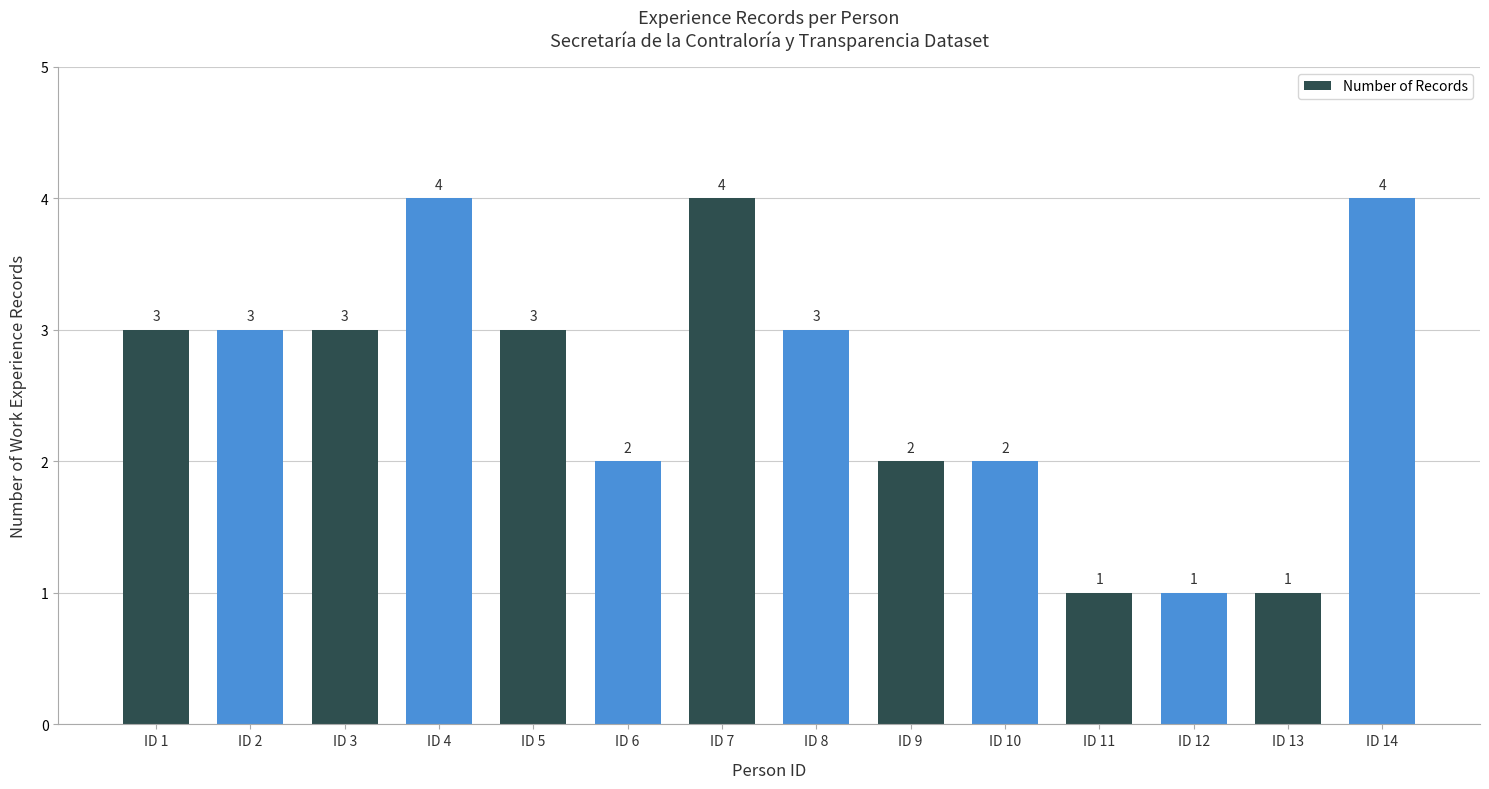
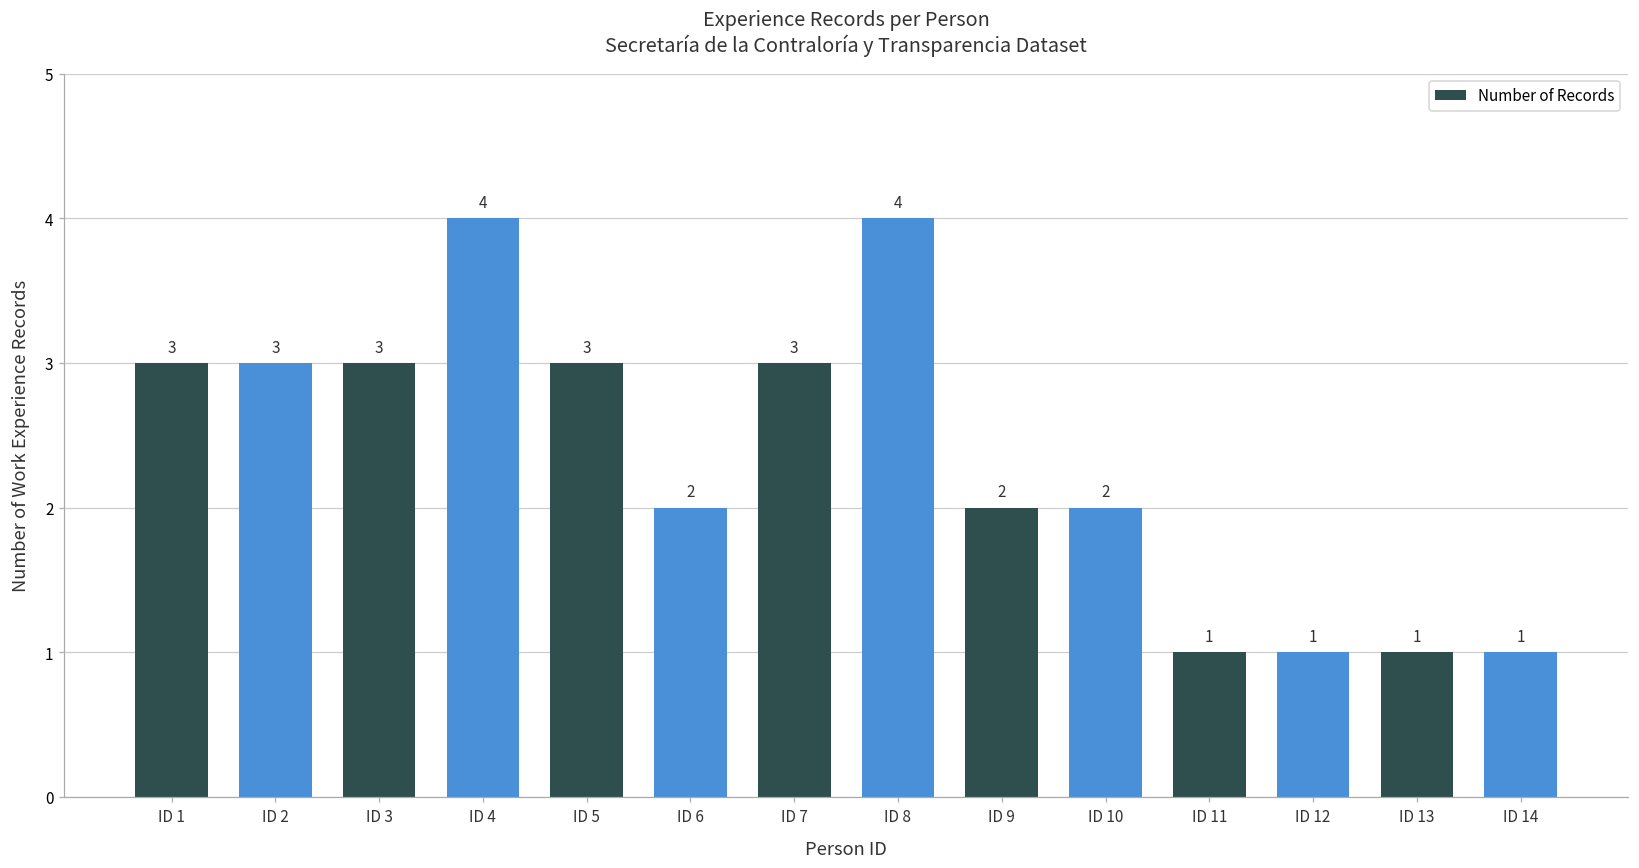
ID 7: 4 -> 3
ID 8: 3 -> 4
ID 14: 4 -> 1
